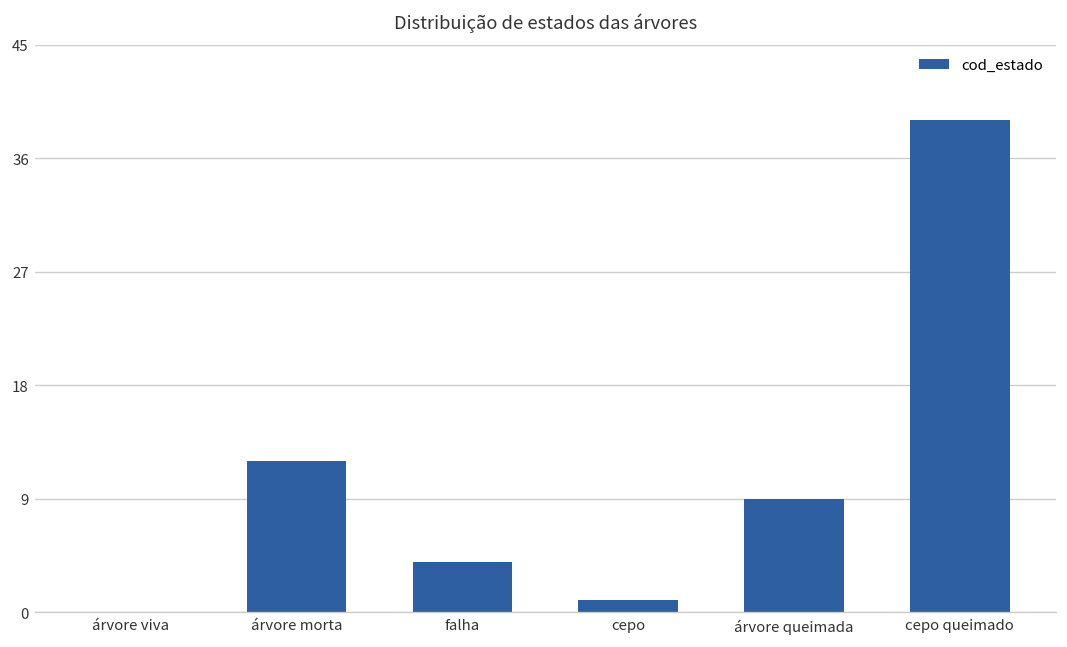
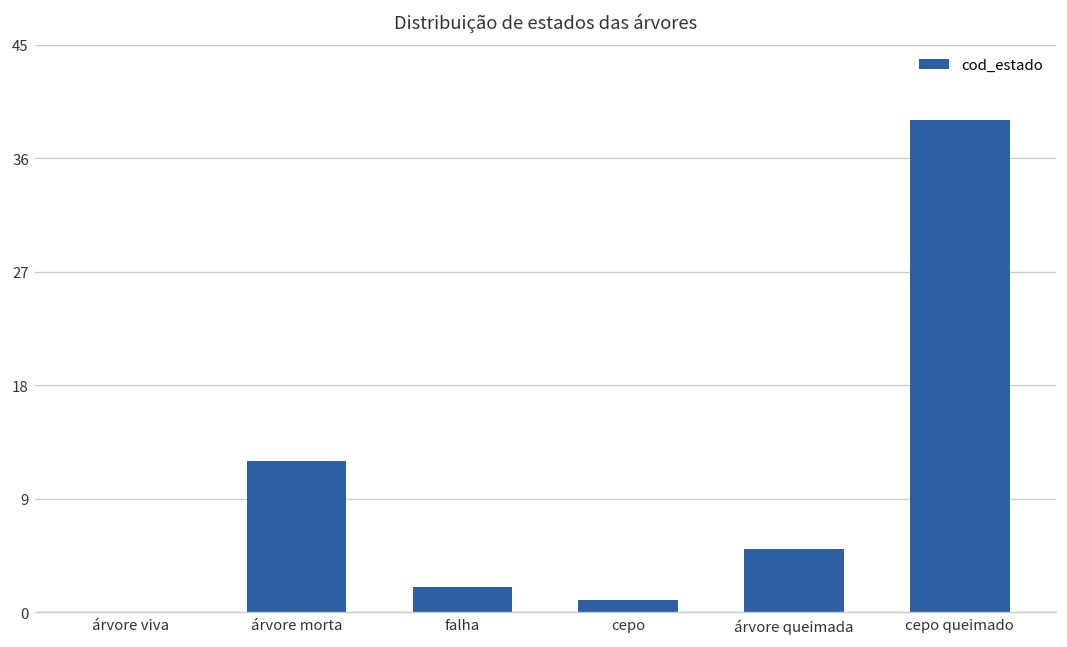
falha: 4 -> 2
árvore queimada: 9 -> 5
